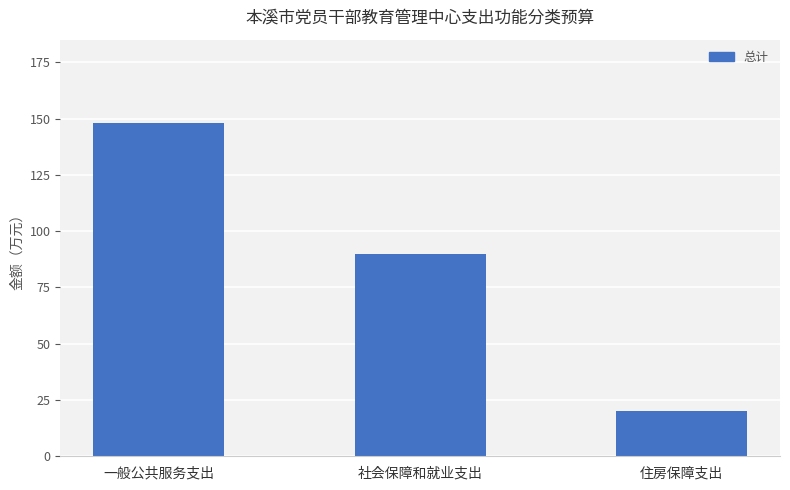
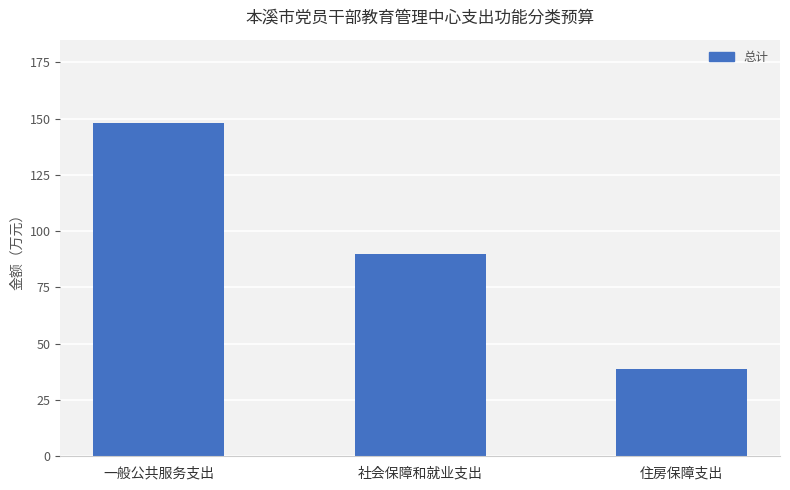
住房保障支出: 20 -> 39
